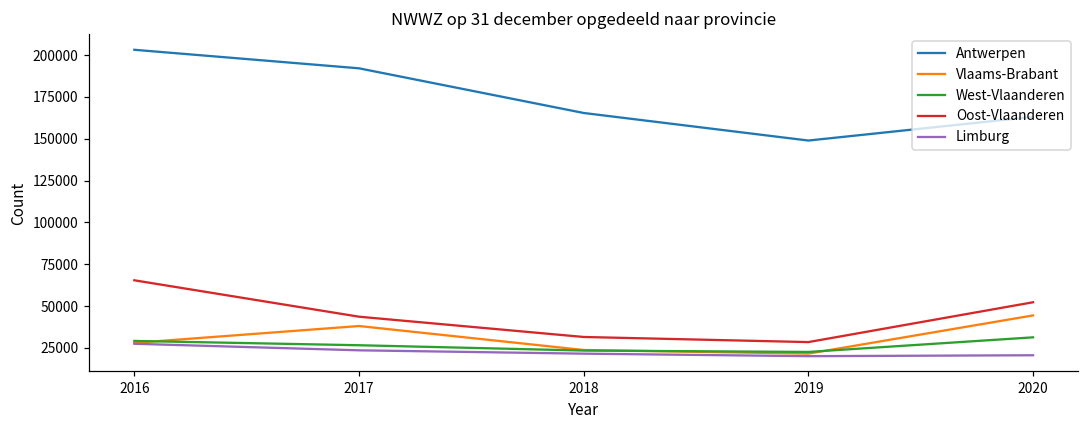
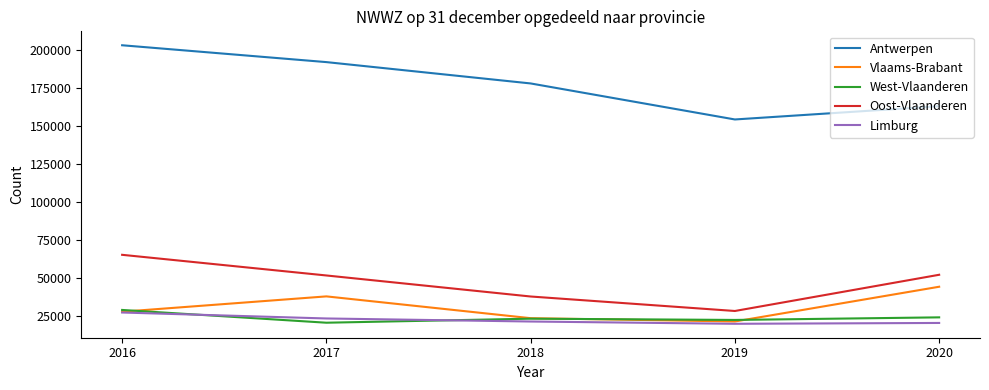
West-Vlaanderen, 2017: 27000 -> 21000
Oost-Vlaanderen, 2017: 44000 -> 52000
Antwerpen, 2018: 165000 -> 178000
Oost-Vlaanderen, 2018: 32000 -> 38000
Antwerpen, 2019: 149000 -> 154000
West-Vlaanderen, 2020: 31000 -> 24000
